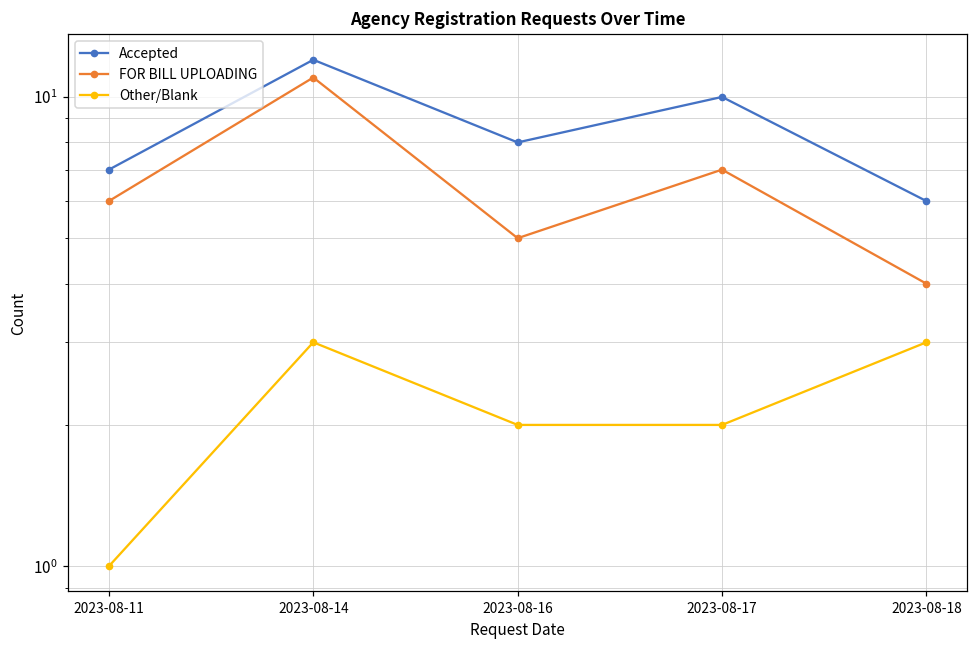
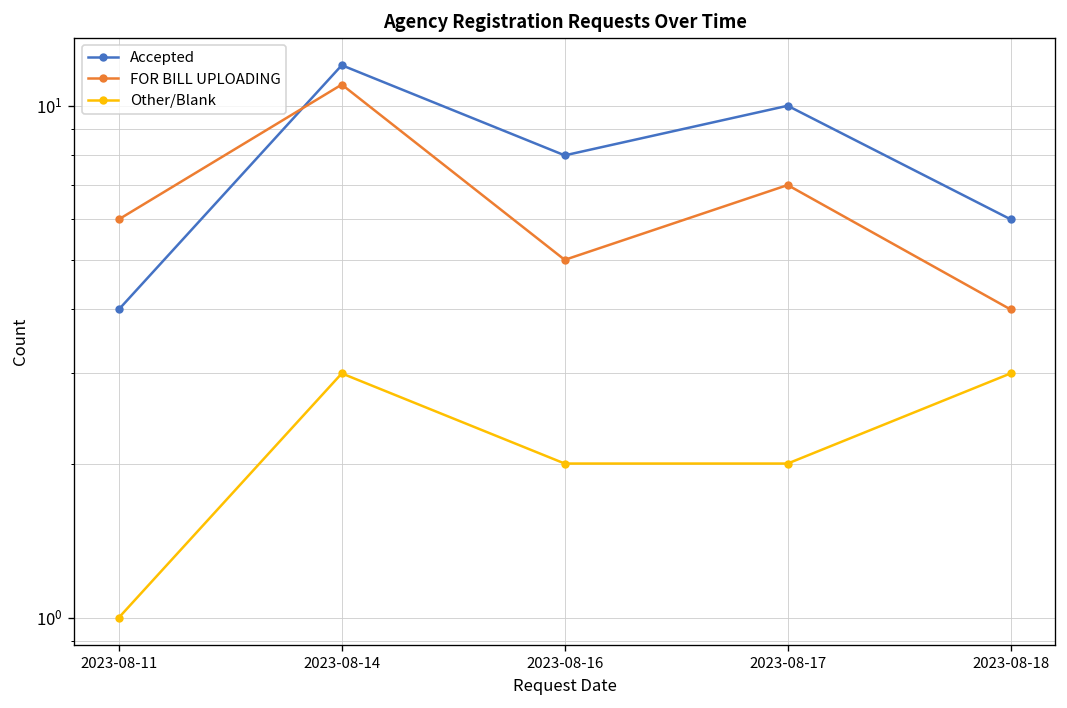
Accepted, 2023-08-11: 7 -> 4
